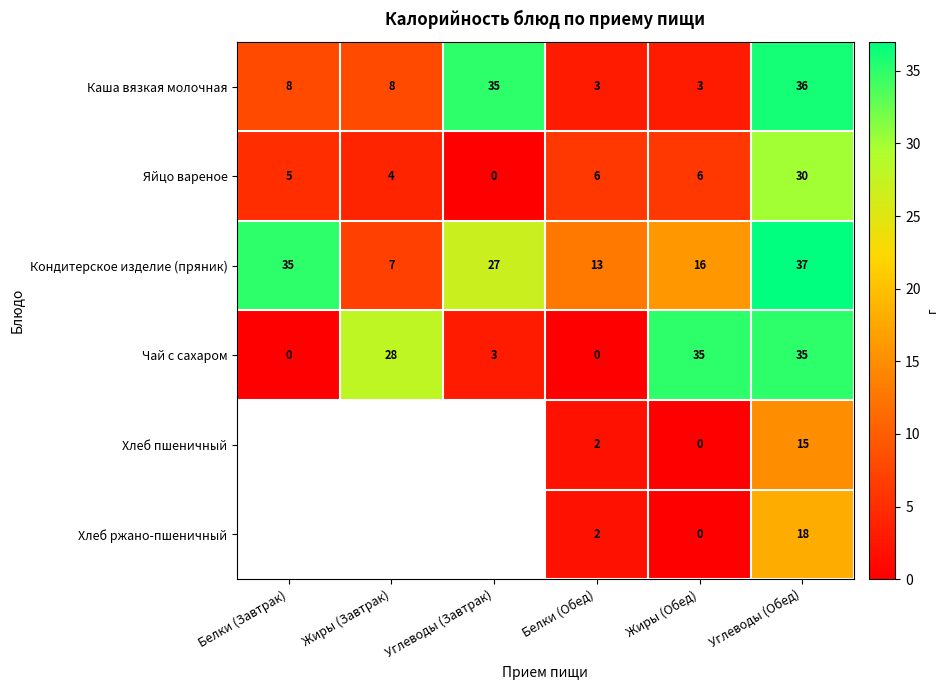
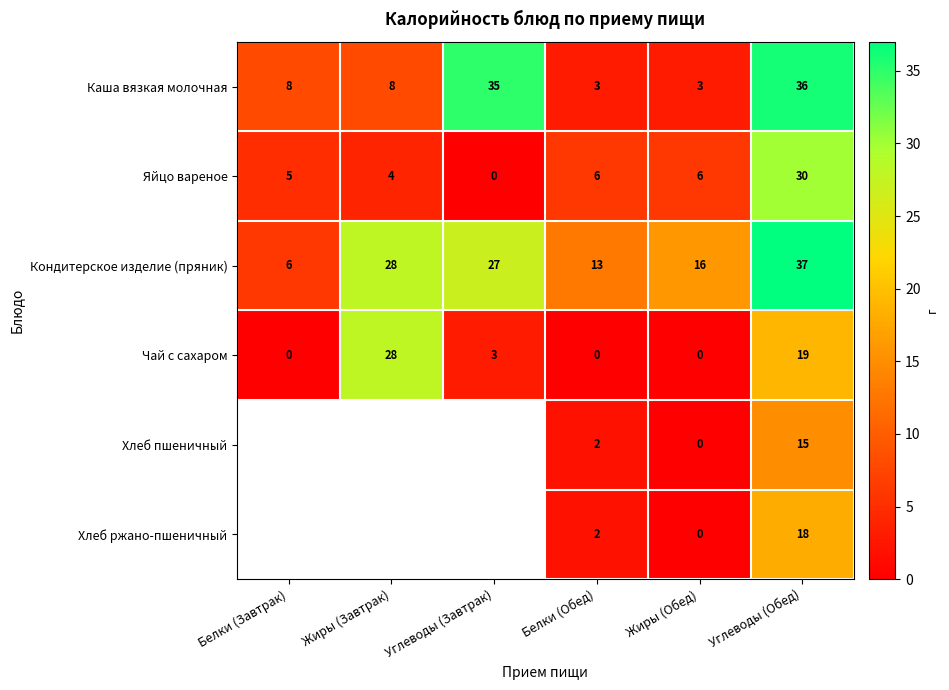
Кондитерское изделие (пряник), Белки (Завтрак): 35 -> 6
Кондитерское изделие (пряник), Жиры (Завтрак): 7 -> 28
Чай с сахаром, Жиры (Обед): 35 -> 0
Чай с сахаром, Углеводы (Обед): 35 -> 19
